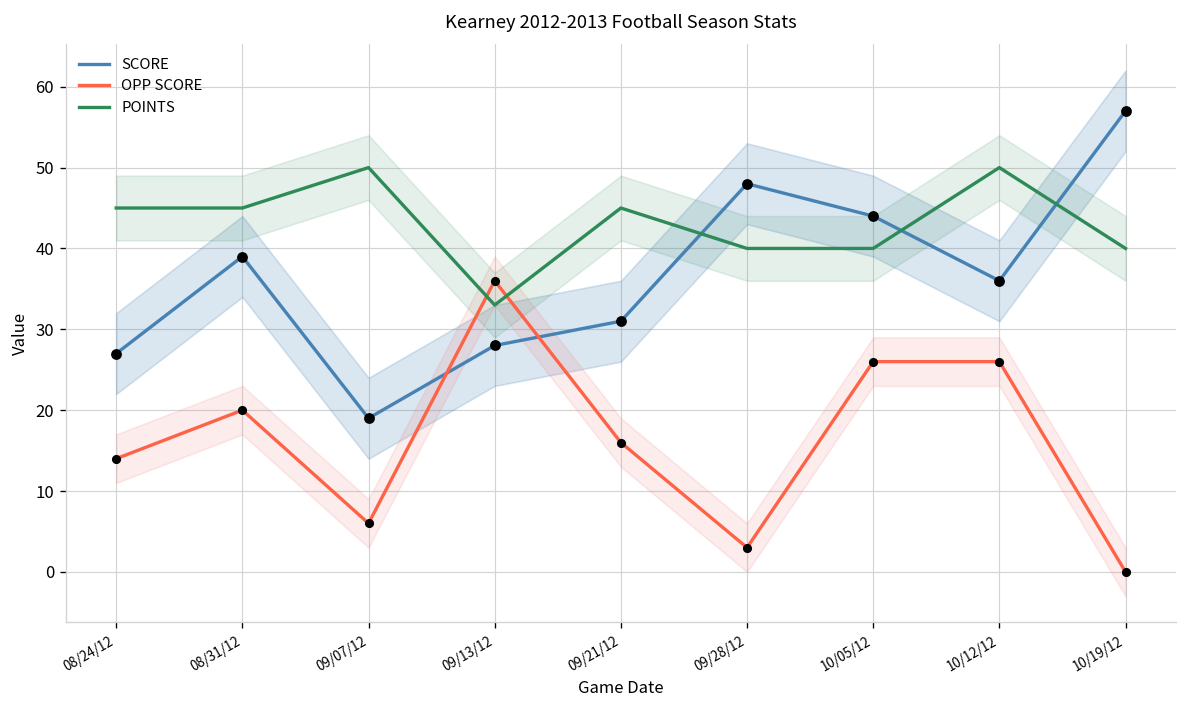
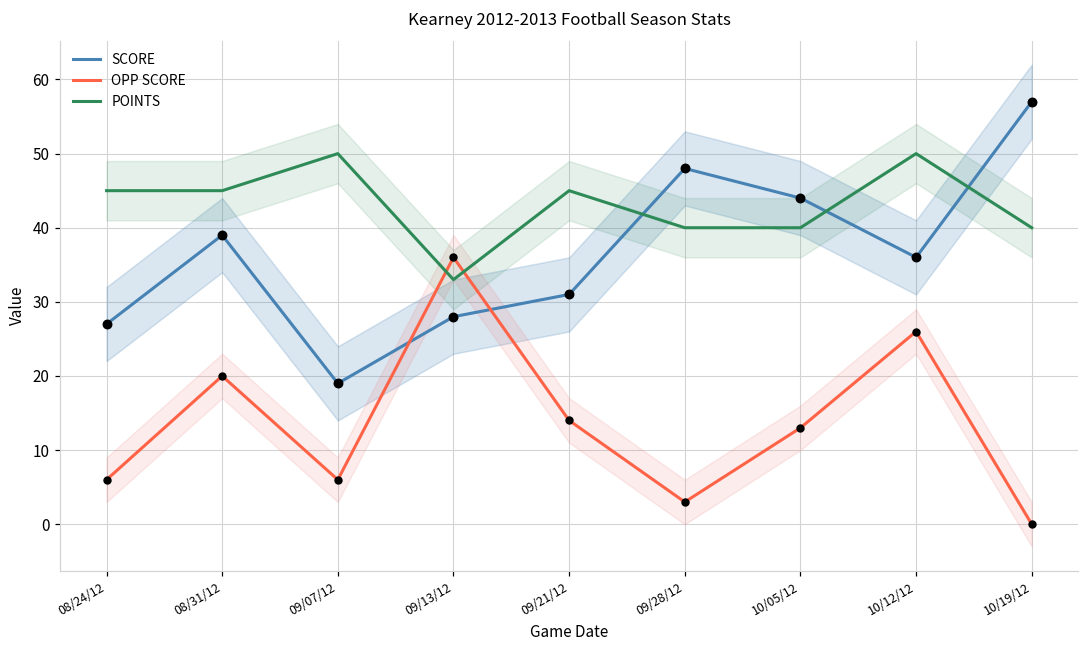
OPP SCORE, 08/24/12: 14 -> 6
OPP SCORE, 09/21/12: 16 -> 14
OPP SCORE, 10/05/12: 26 -> 13
